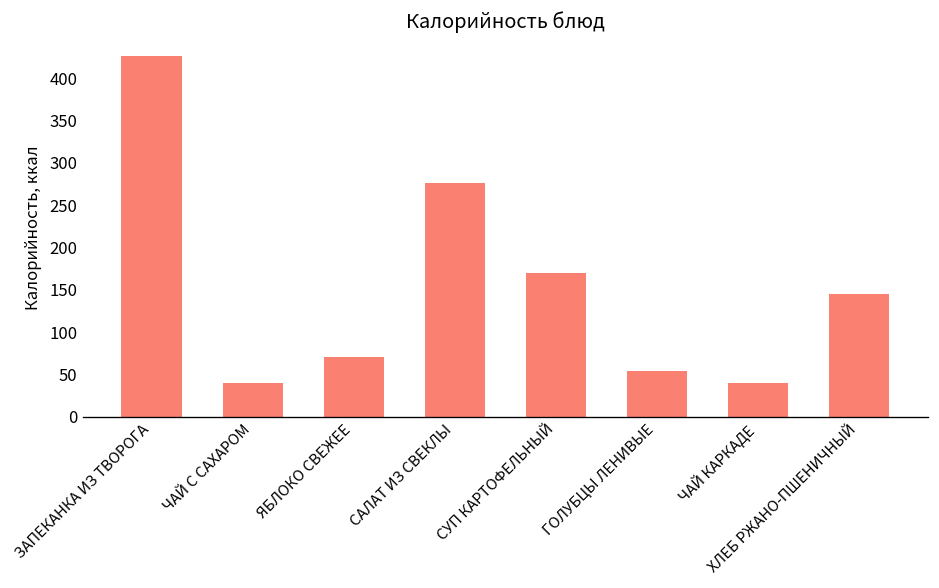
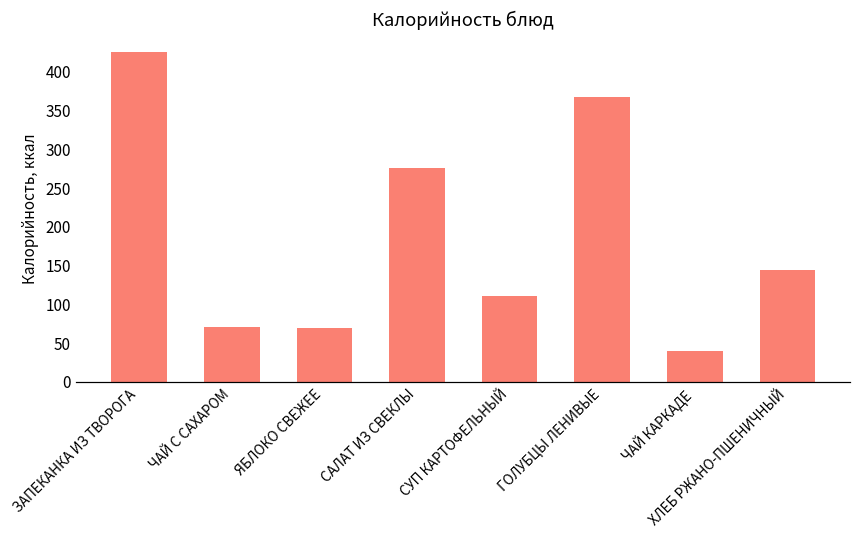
ЧАЙ С САХАРОМ: 40 -> 70
СУП КАРТОФЕЛЬНЫЙ: 170 -> 110
ГОЛУБЦЫ ЛЕНИВЫЕ: 50 -> 370
